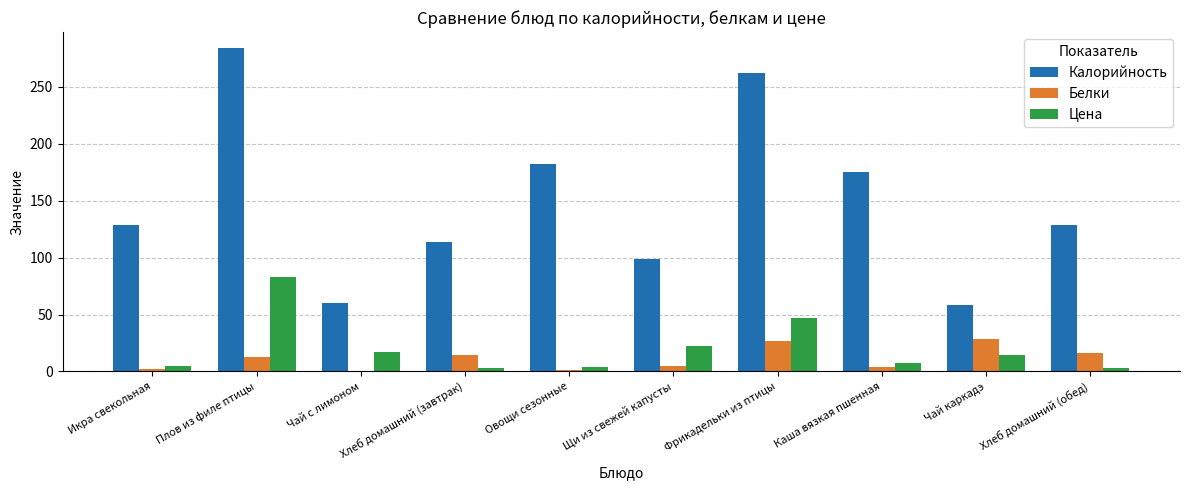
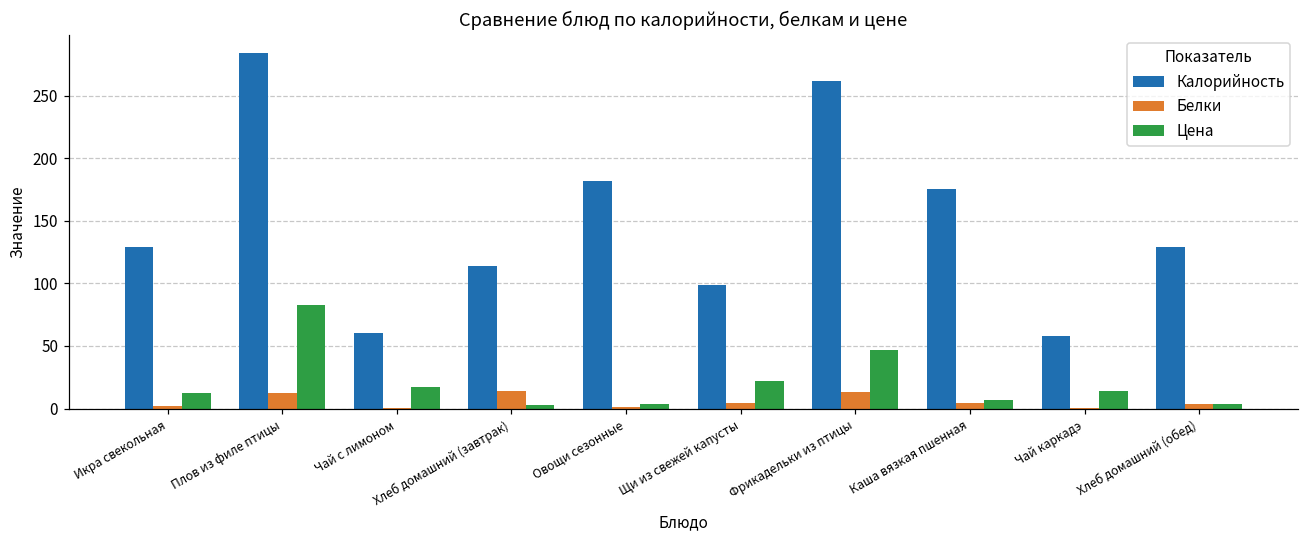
Цена, Икра свекольная: 5 -> 12
Белки, Фрикадельки из птицы: 26 -> 13
Белки, Чай каркадэ: 28 -> 0
Белки, Хлеб домашний (обед): 17 -> 4
